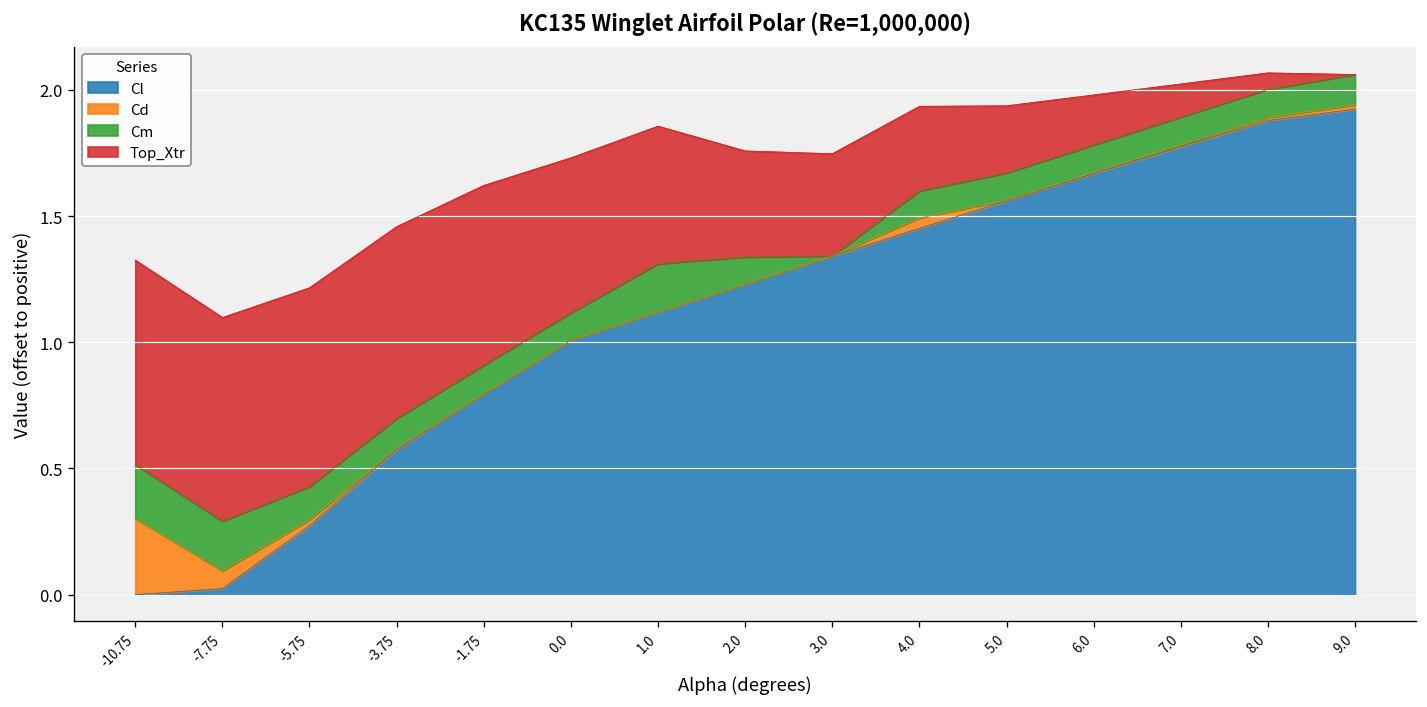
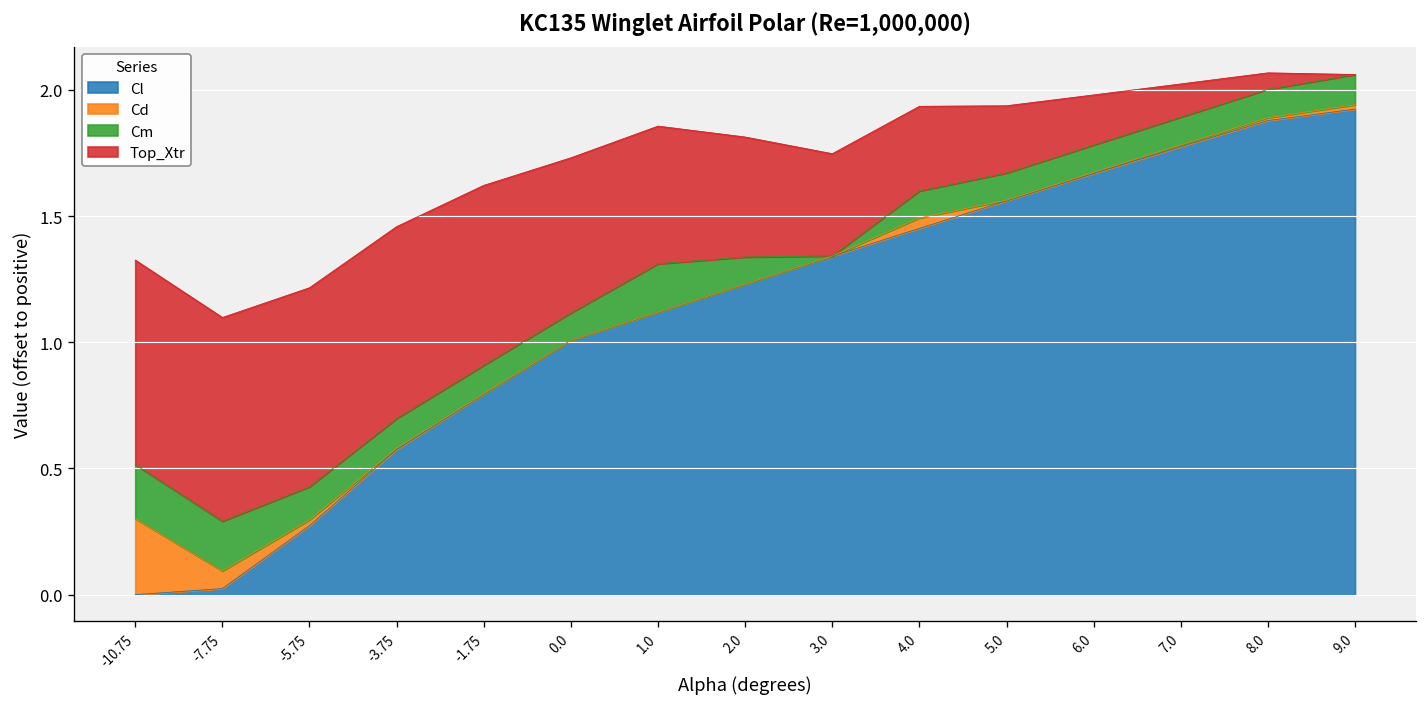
Top_Xtr, 2.0: 0.42 -> 0.48
